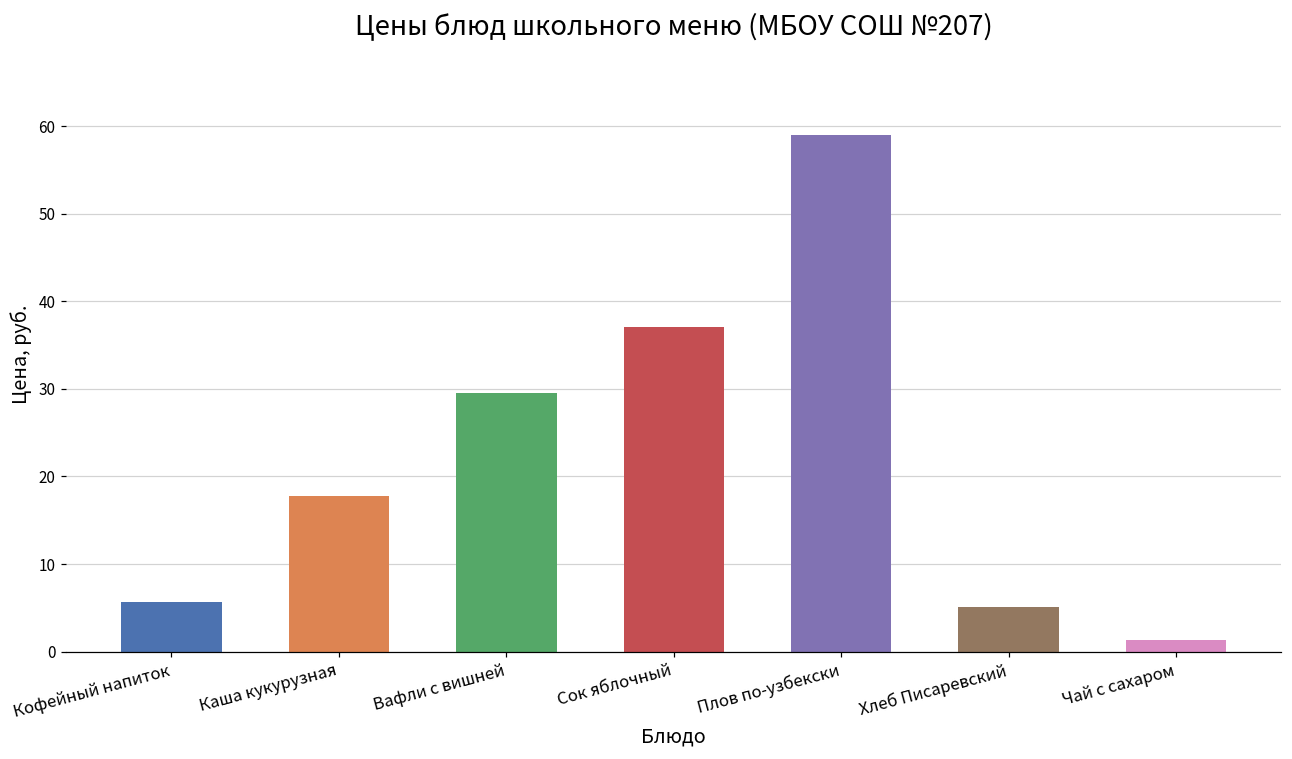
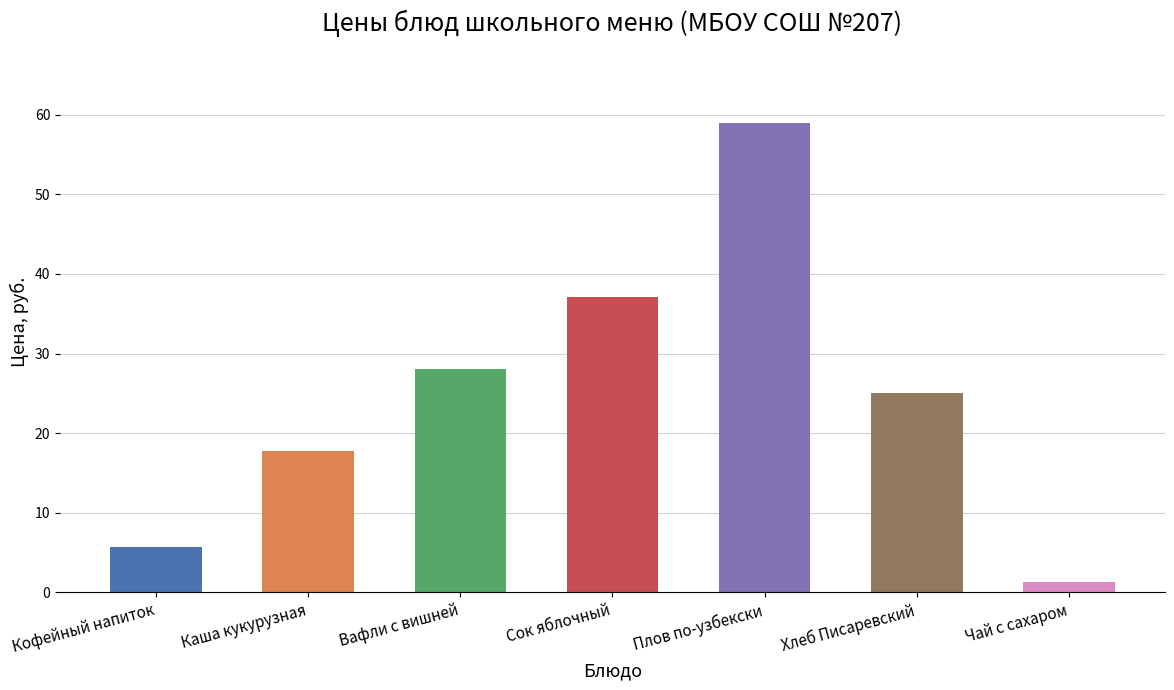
Вафли с вишней: 30 -> 28
Хлеб Писаревский: 5 -> 25
